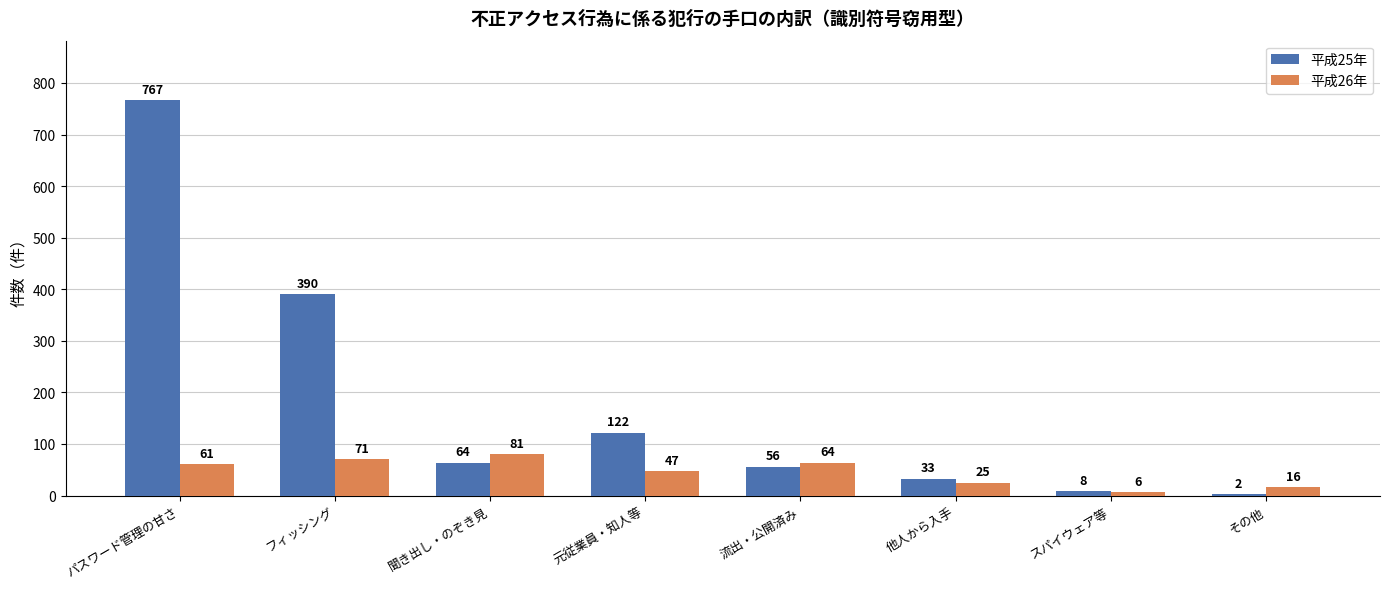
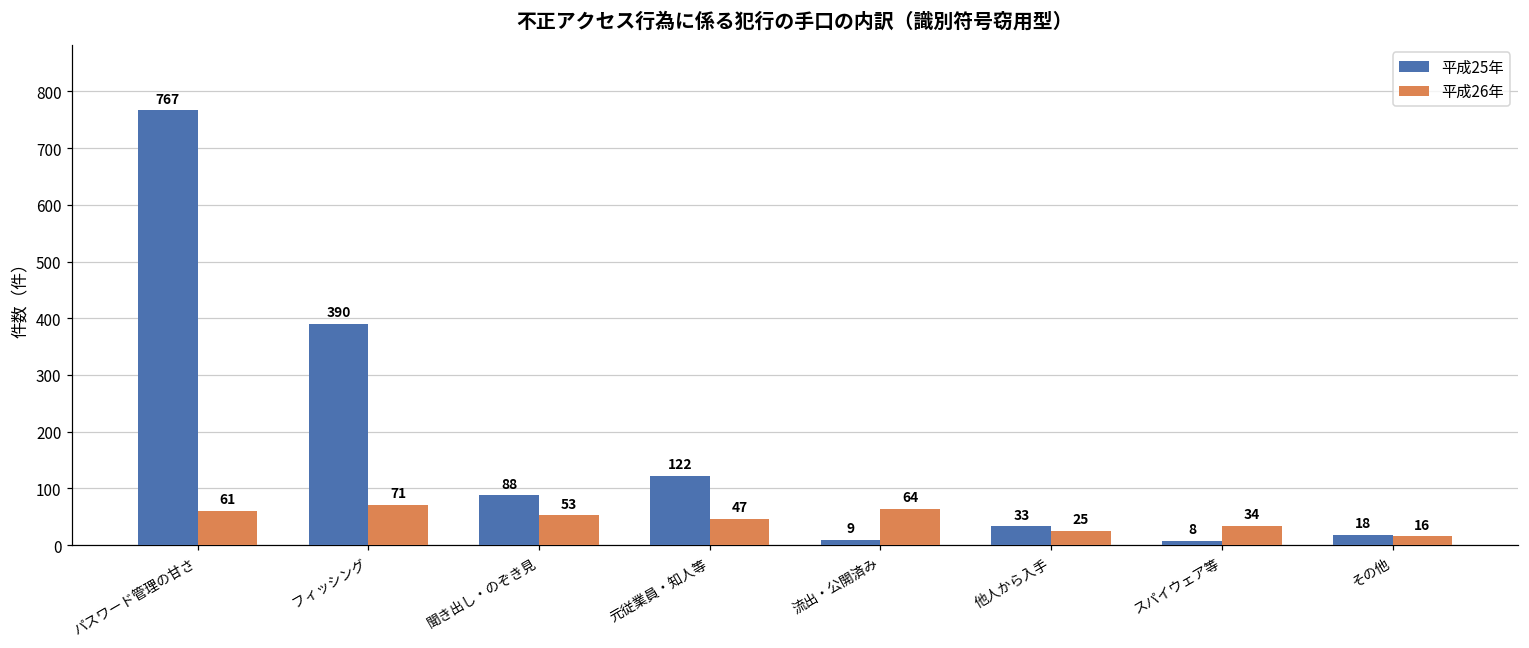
平成25年, 聞き出し・のぞき見: 64 -> 88
平成26年, 聞き出し・のぞき見: 81 -> 53
平成25年, 流出・公開済み: 56 -> 9
平成26年, スパイウェア等: 6 -> 34
平成25年, その他: 2 -> 18
